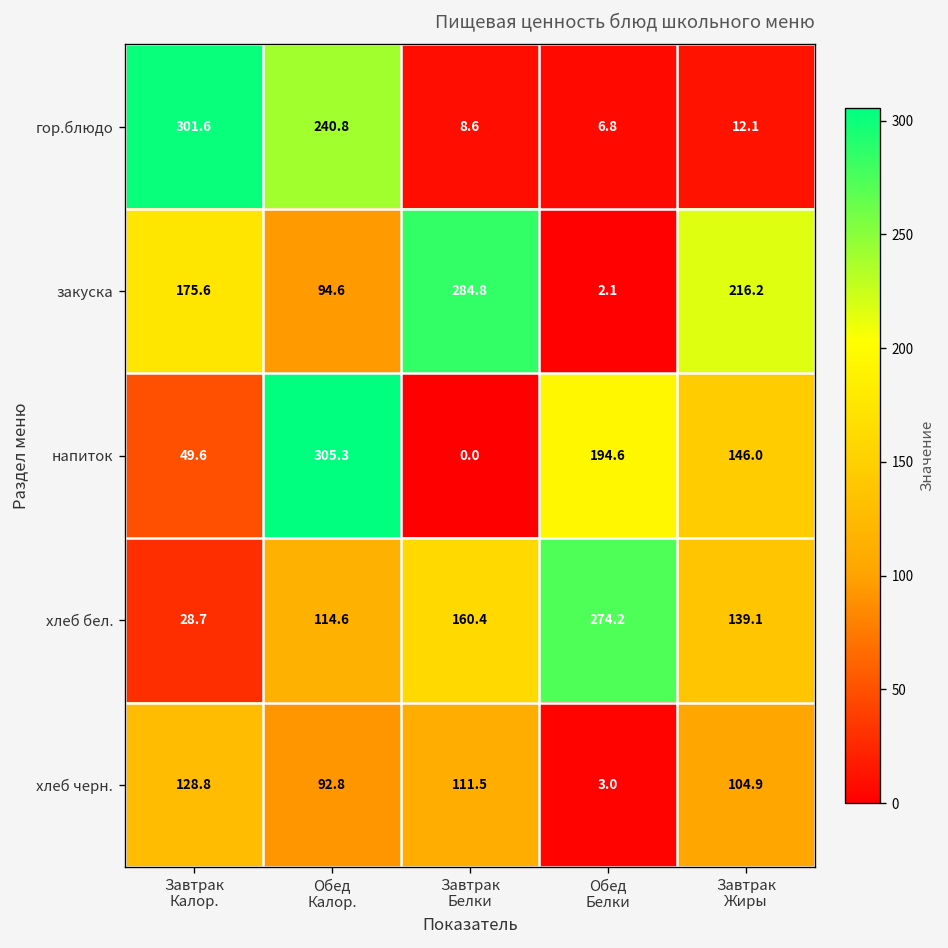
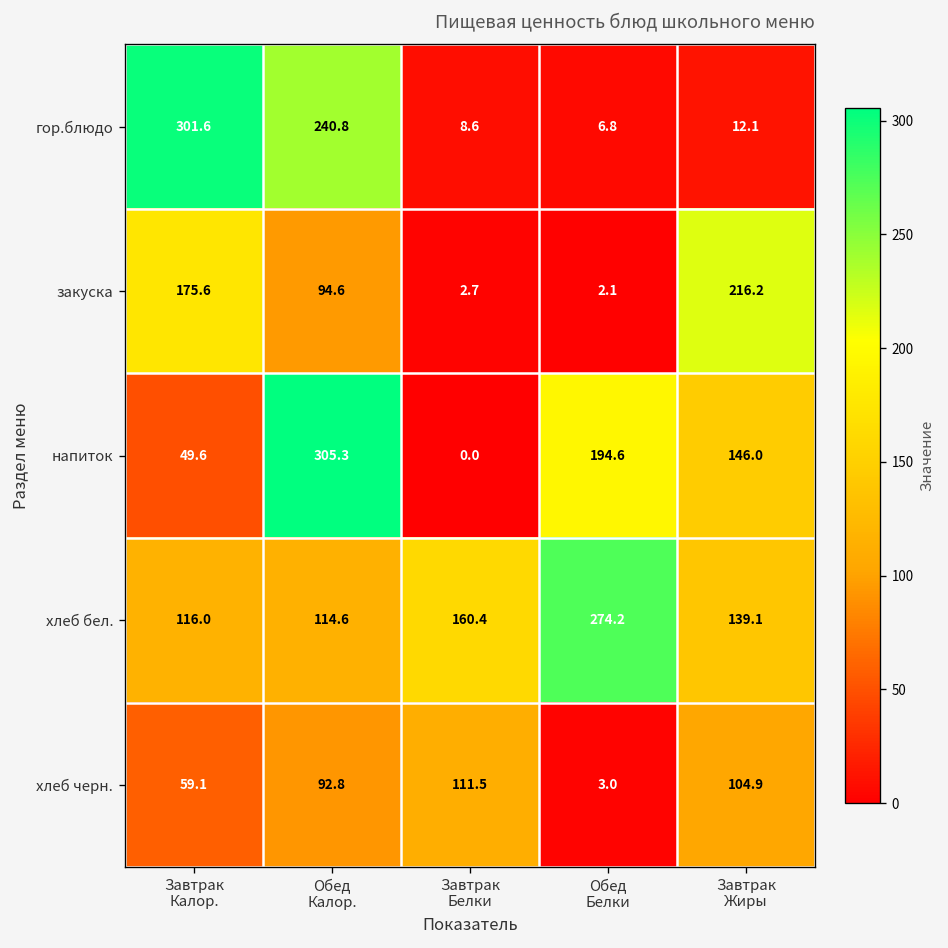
закуска, Завтрак Белки: 284.8 -> 2.7
хлеб бел., Завтрак Калор.: 28.7 -> 116.0
хлеб черн., Завтрак Калор.: 128.8 -> 59.1
